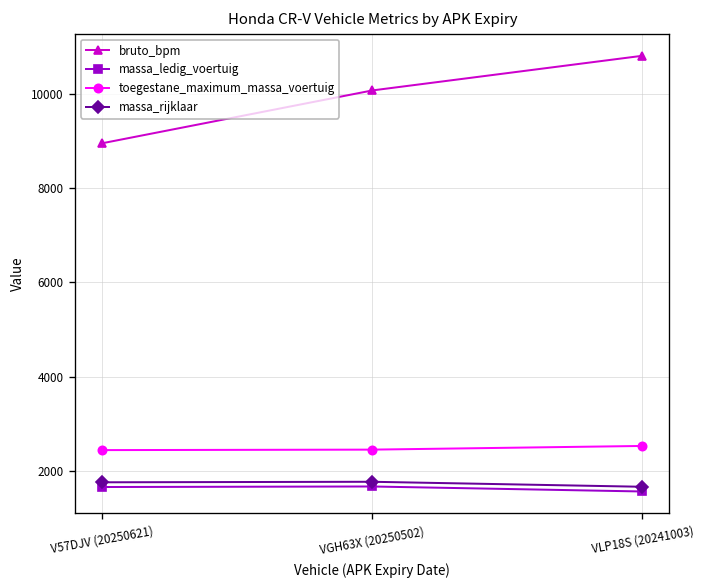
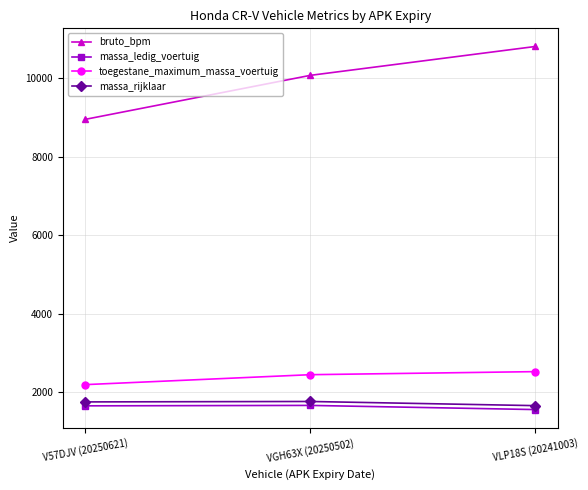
toegestane_maximum_massa_voertuig, V57DJV (20250621): 2400 -> 2200
